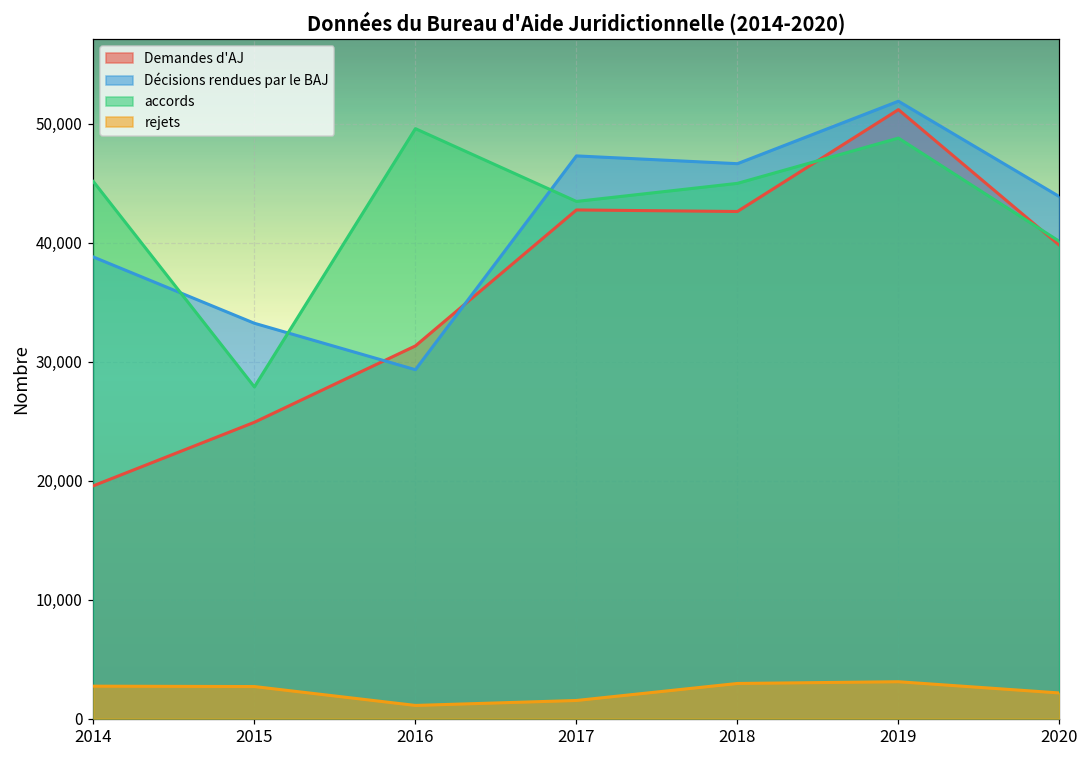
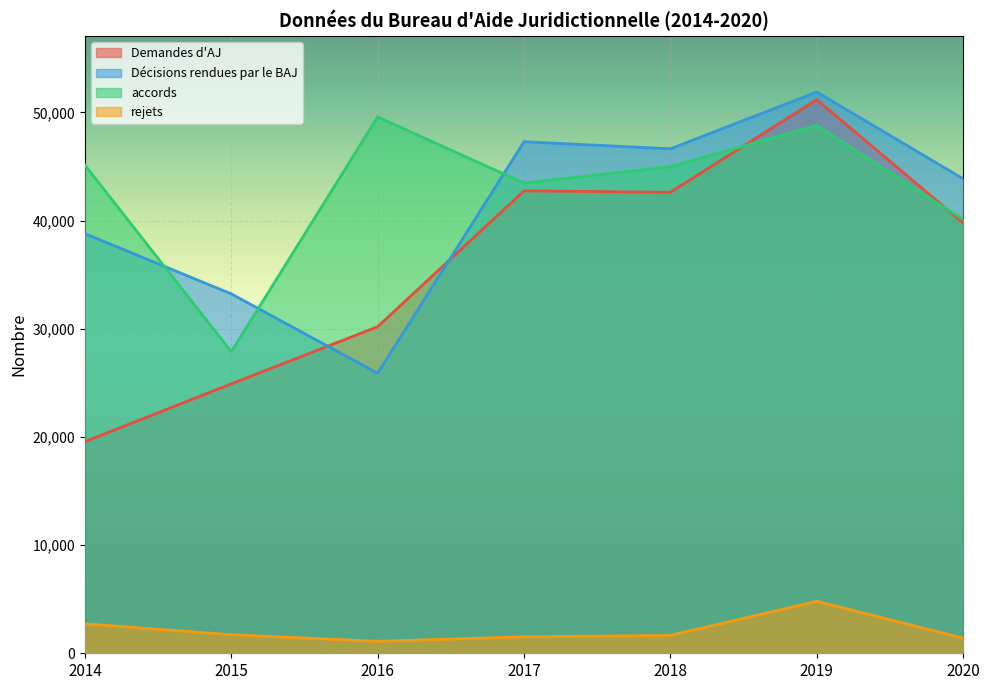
rejets, 2015: 2,700 -> 1,700
Demandes d'AJ, 2016: 31,300 -> 30,200
Décisions rendues par le BAJ, 2016: 29,300 -> 25,900
rejets, 2018: 3,000 -> 1,700
rejets, 2019: 3,100 -> 4,800
rejets, 2020: 2,200 -> 1,400
